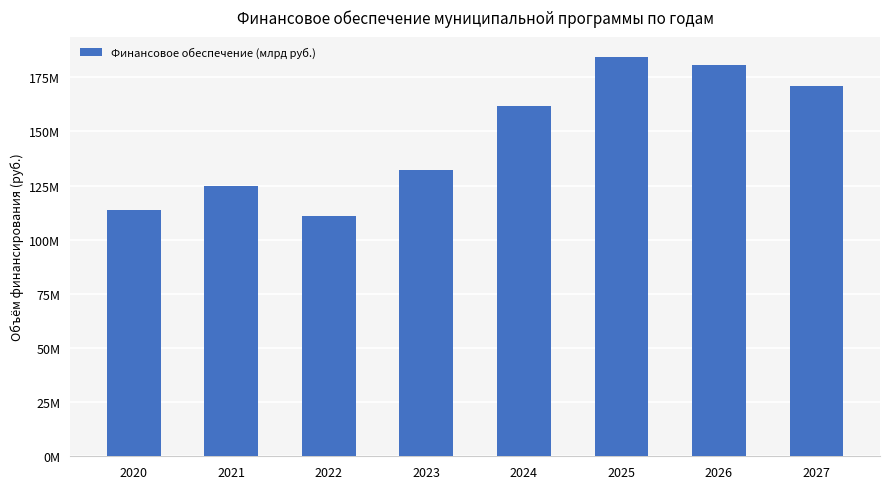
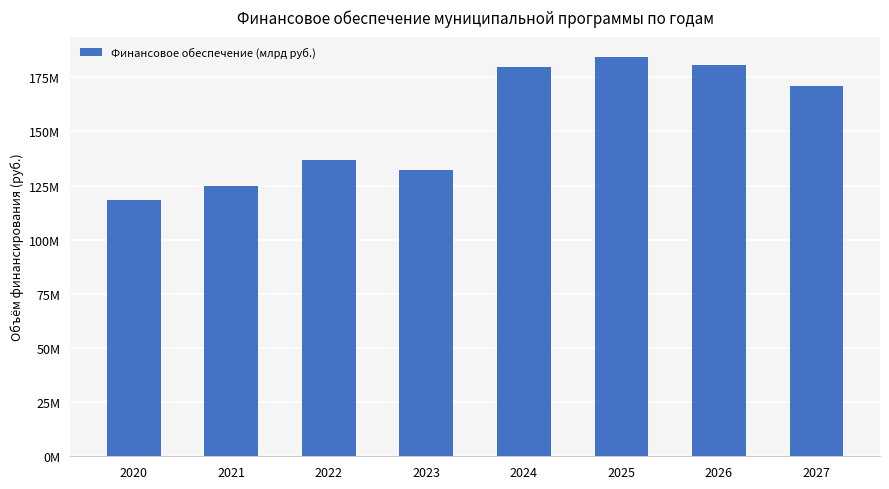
2020: 114000000 -> 118000000
2022: 111000000 -> 137000000
2024: 162000000 -> 180000000
